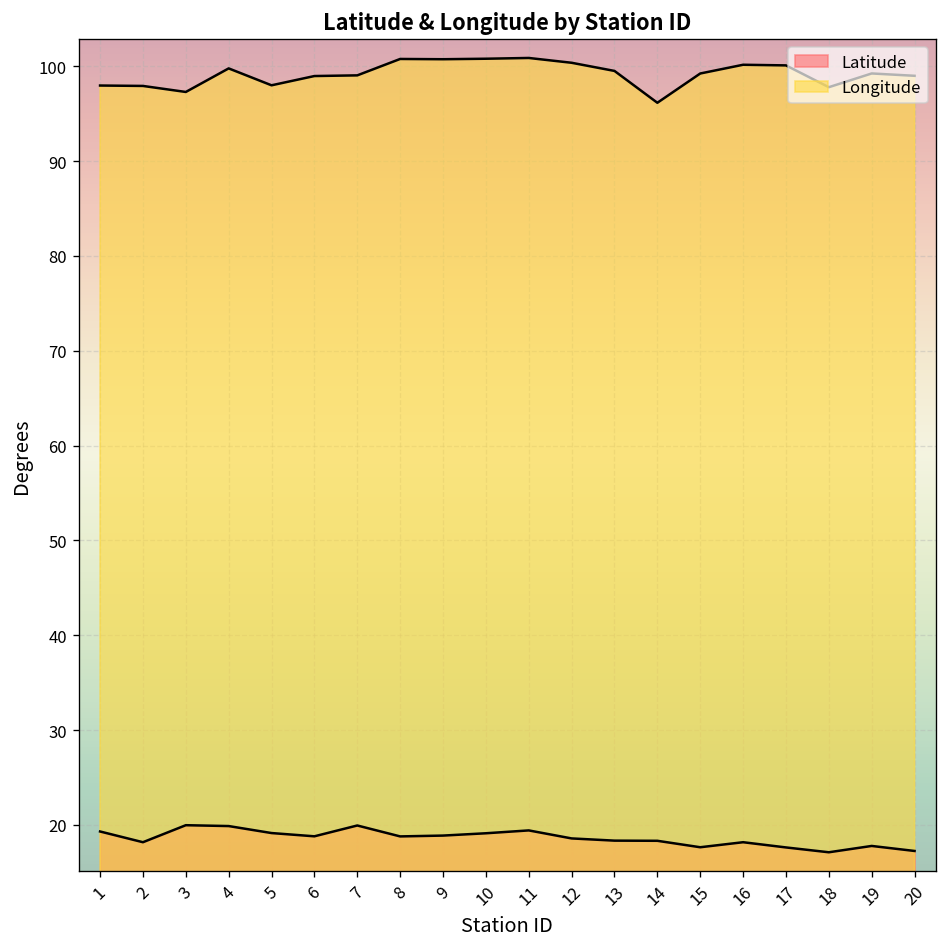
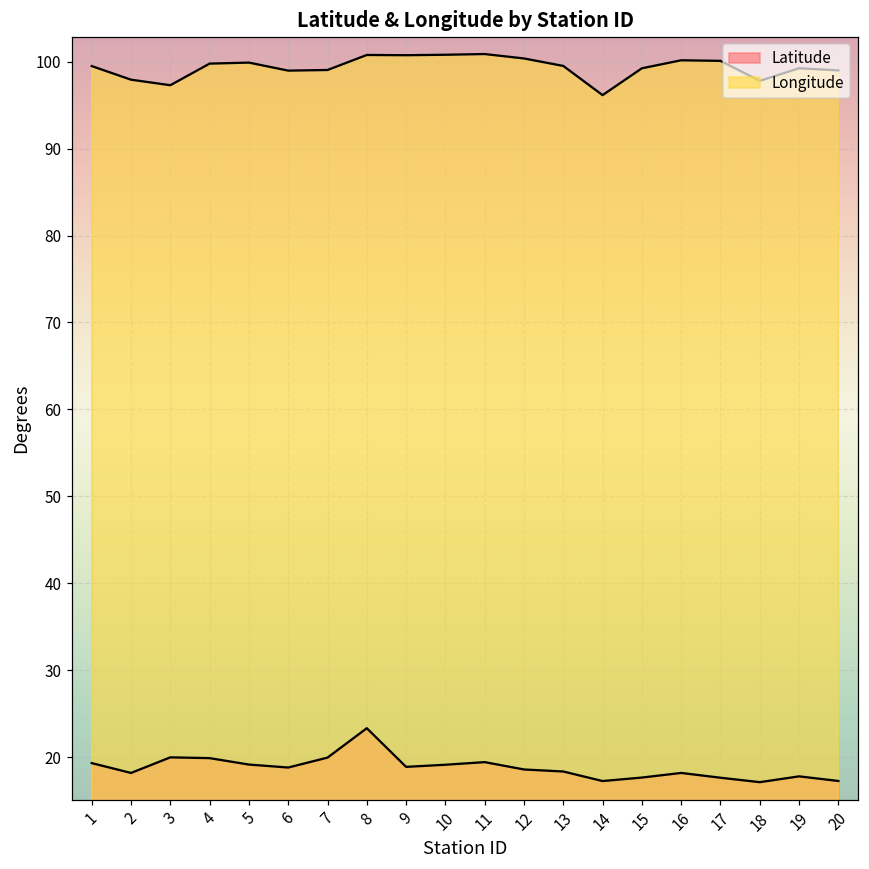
Longitude, 1: 98 -> 99
Longitude, 5: 98 -> 100
Latitude, 8: 19 -> 23
Latitude, 14: 18 -> 17
